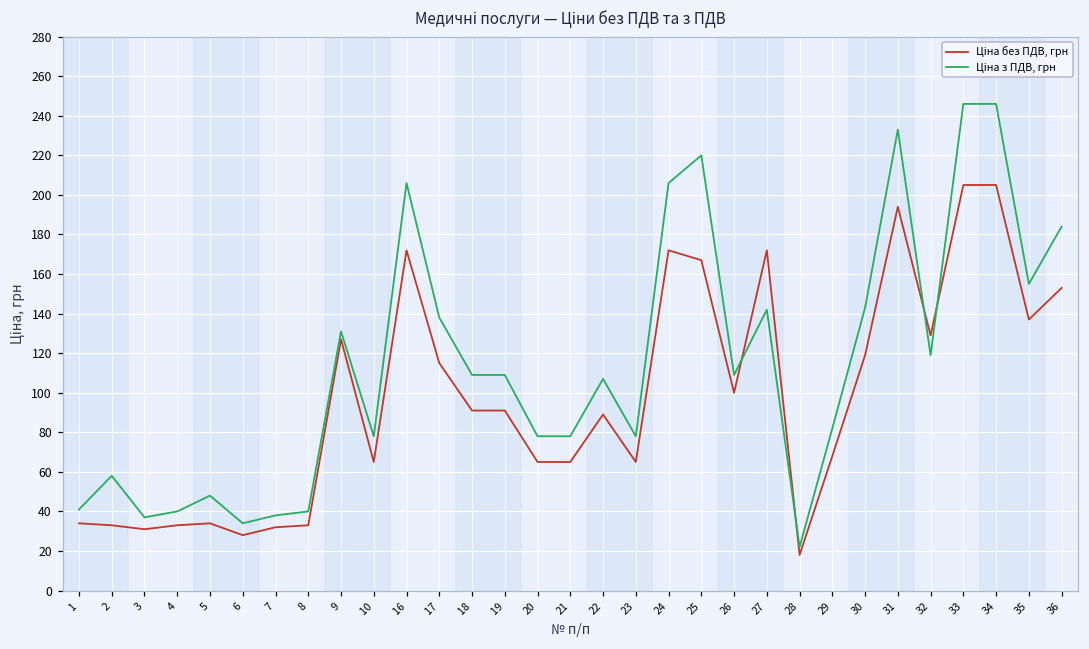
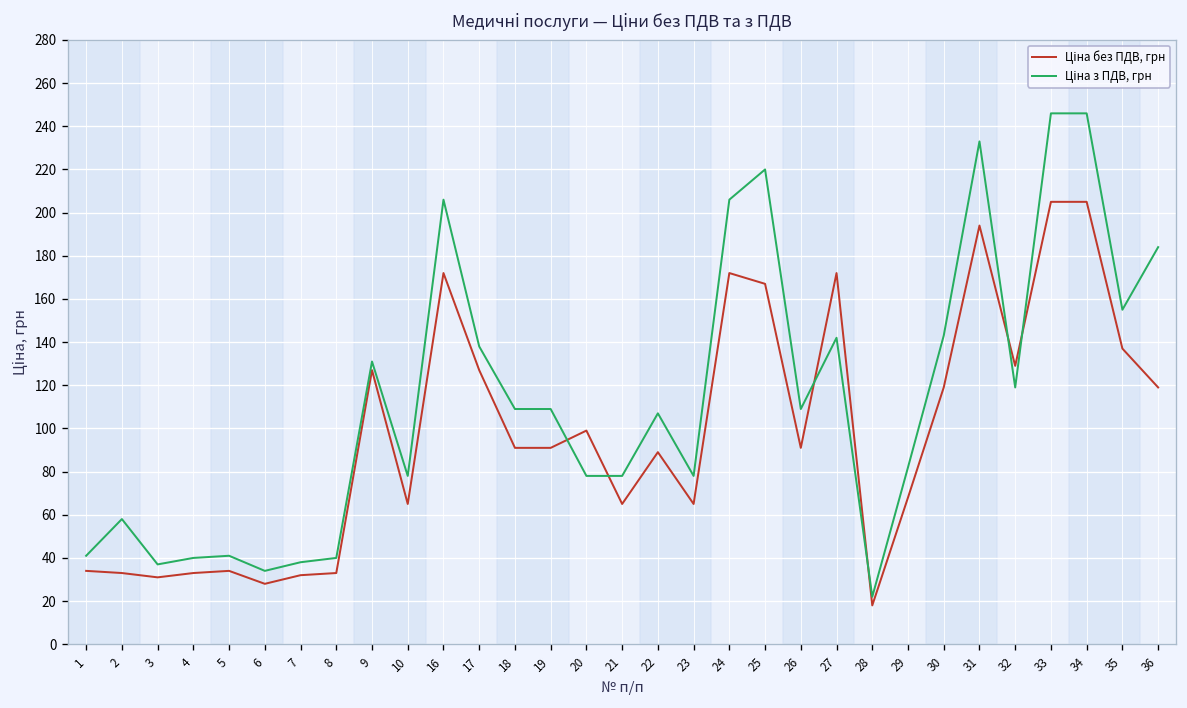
Ціна з ПДВ, грн, 5: 48 -> 41
Ціна без ПДВ, грн, 17: 115 -> 127
Ціна без ПДВ, грн, 20: 65 -> 99
Ціна без ПДВ, грн, 26: 100 -> 91
Ціна без ПДВ, грн, 36: 153 -> 119
